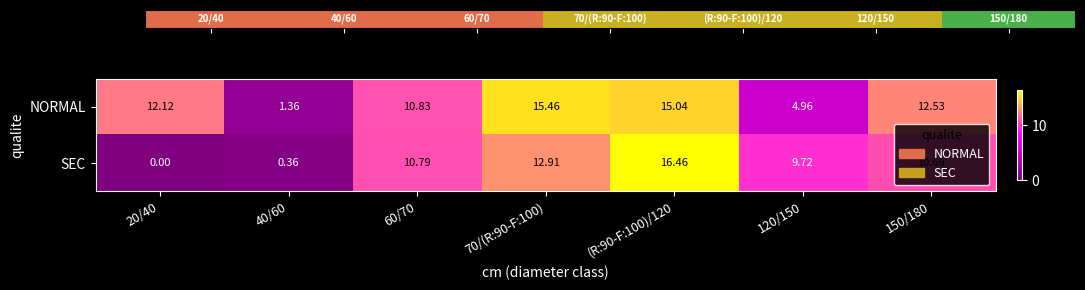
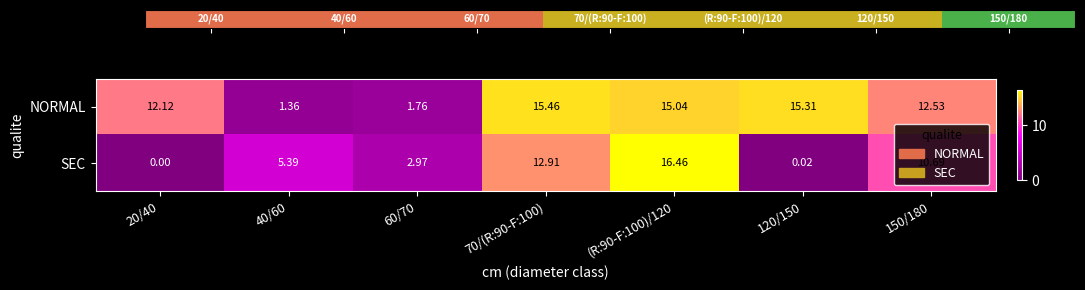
produit_vtgr by qualite and cm, NORMAL, 60/70: 10.83 -> 1.76
produit_vtgr by qualite and cm, NORMAL, 120/150: 4.96 -> 15.31
produit_vtgr by qualite and cm, SEC, 40/60: 0.36 -> 5.39
produit_vtgr by qualite and cm, SEC, 60/70: 10.79 -> 2.97
produit_vtgr by qualite and cm, SEC, 120/150: 9.72 -> 0.02
